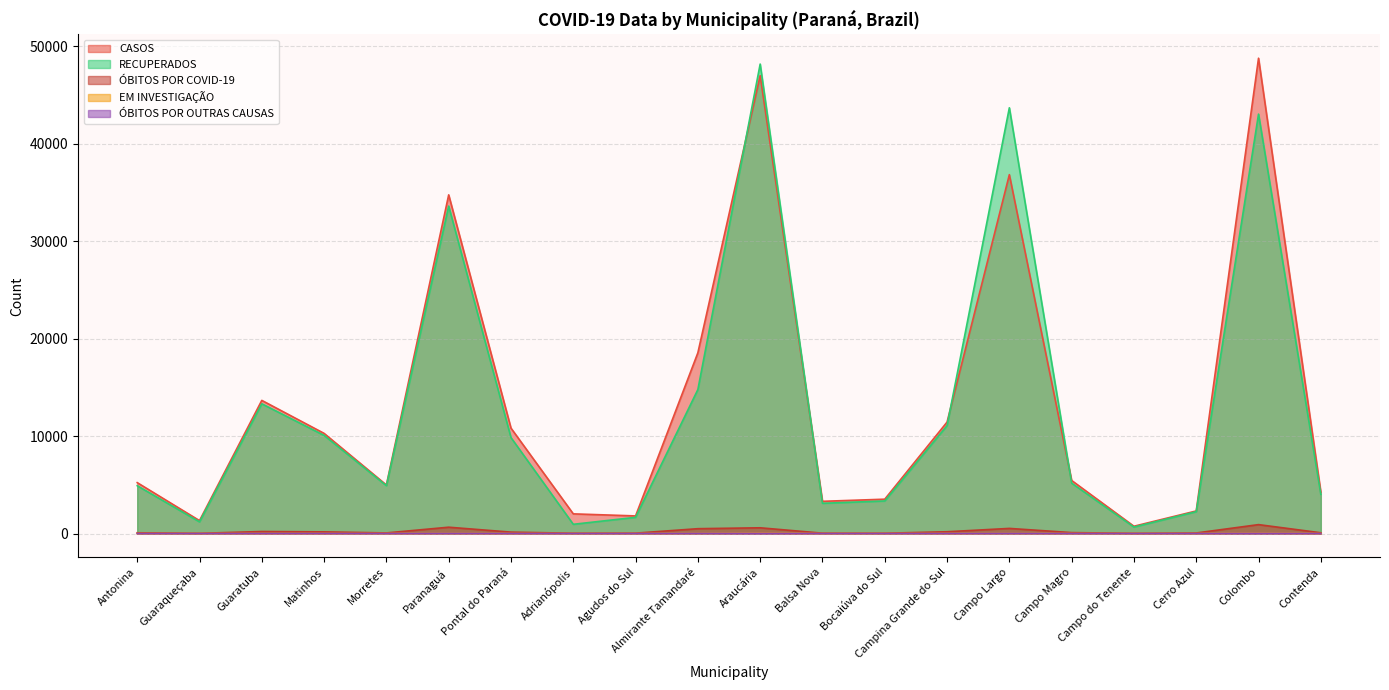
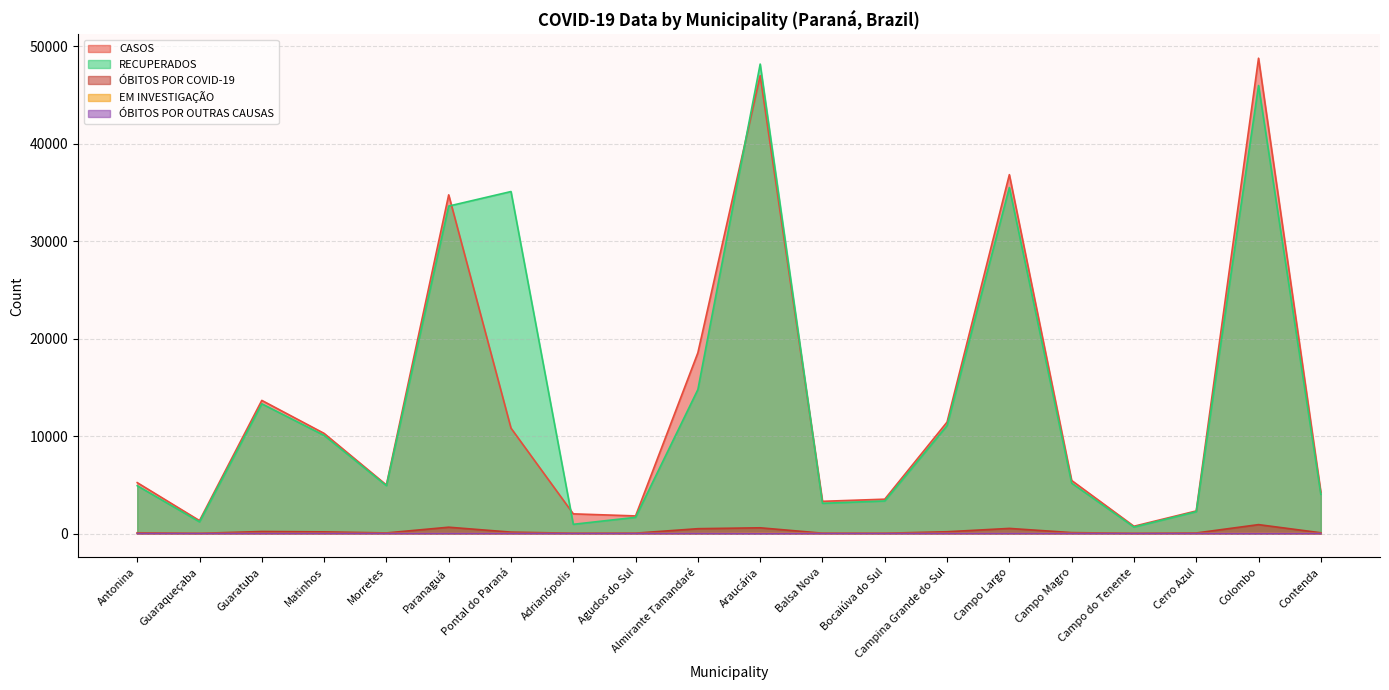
RECUPERADOS, Pontal do Paraná: 10000 -> 35000
RECUPERADOS, Campo Largo: 44000 -> 36000
RECUPERADOS, Colombo: 43000 -> 46000
